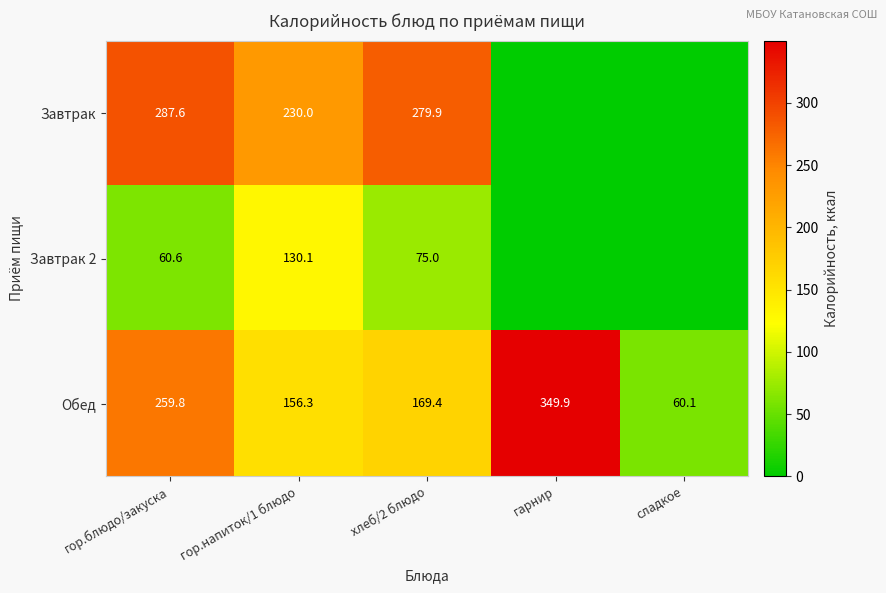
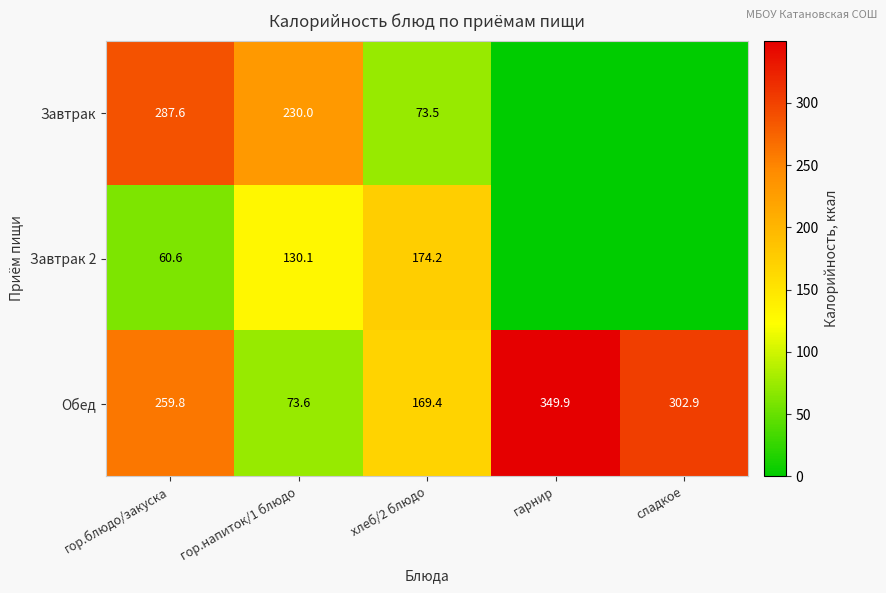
Завтрак, хлеб/2 блюдо: 279.9 -> 73.5
Завтрак 2, хлеб/2 блюдо: 75.0 -> 174.2
Обед, гор.напиток/1 блюдо: 156.3 -> 73.6
Обед, сладкое: 60.1 -> 302.9
